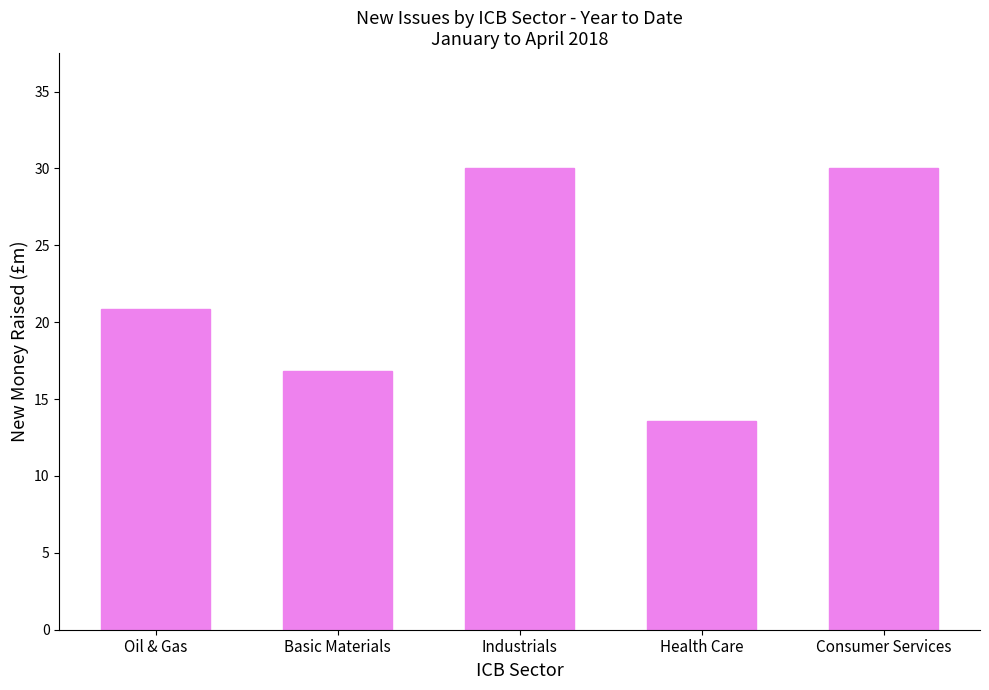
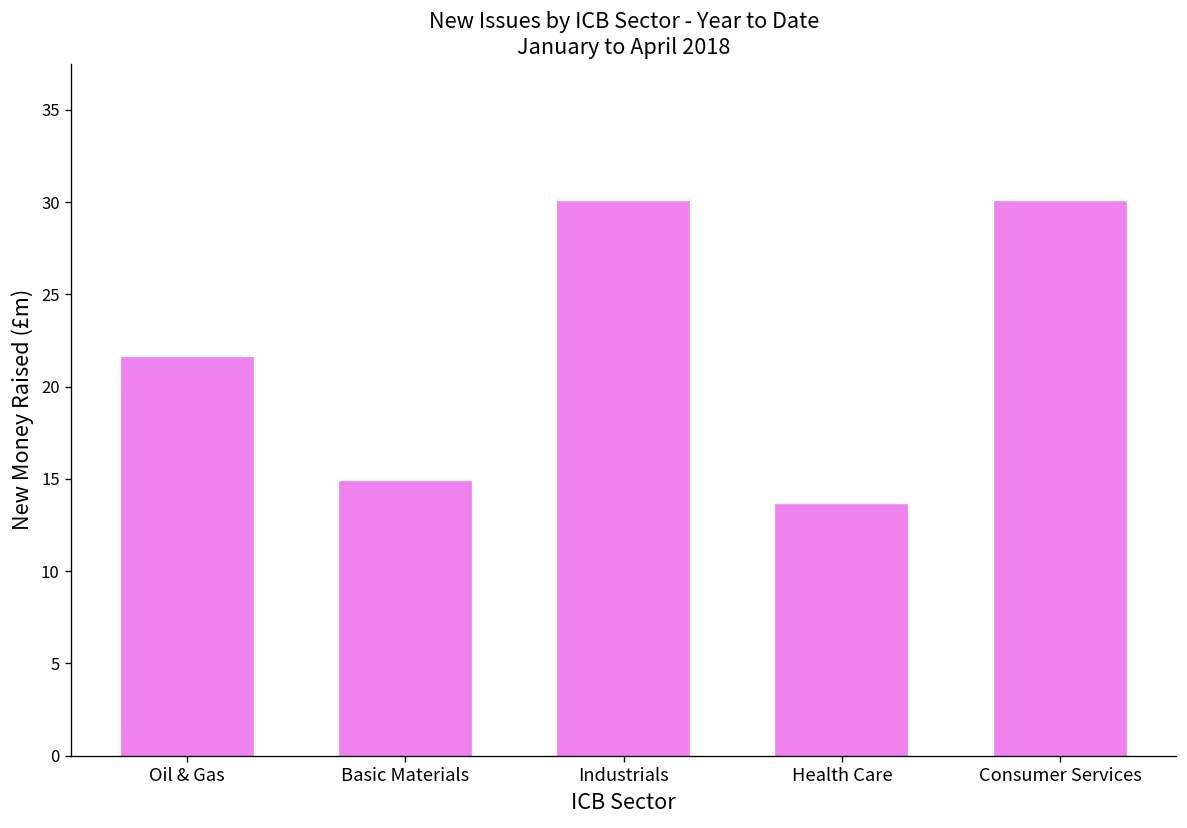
Oil & Gas: 20.9 -> 21.6
Basic Materials: 16.8 -> 14.8
